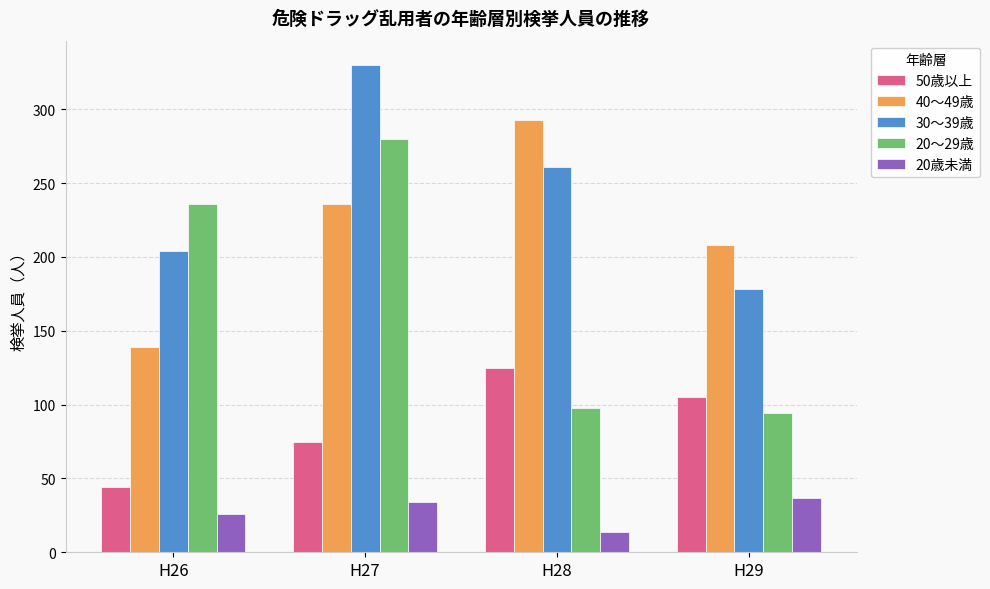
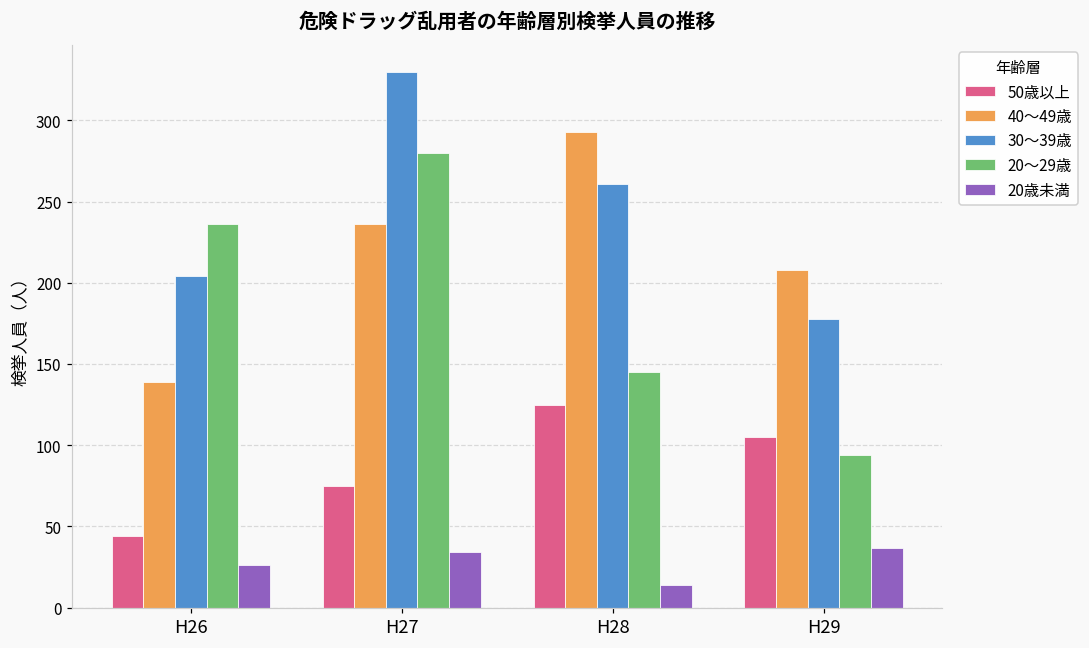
20～29歳, H28: 98 -> 145
